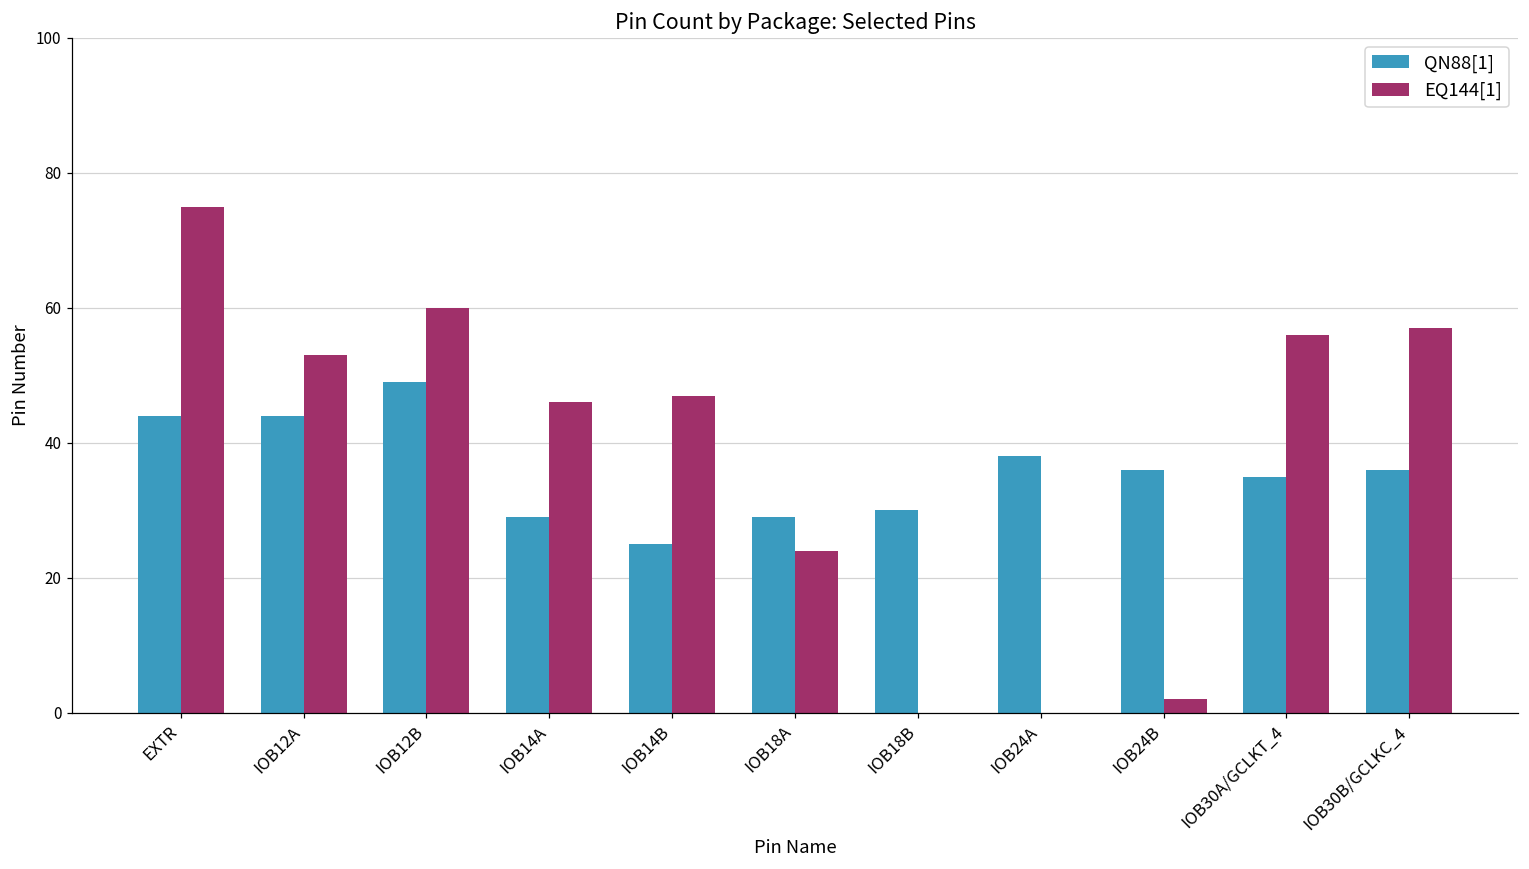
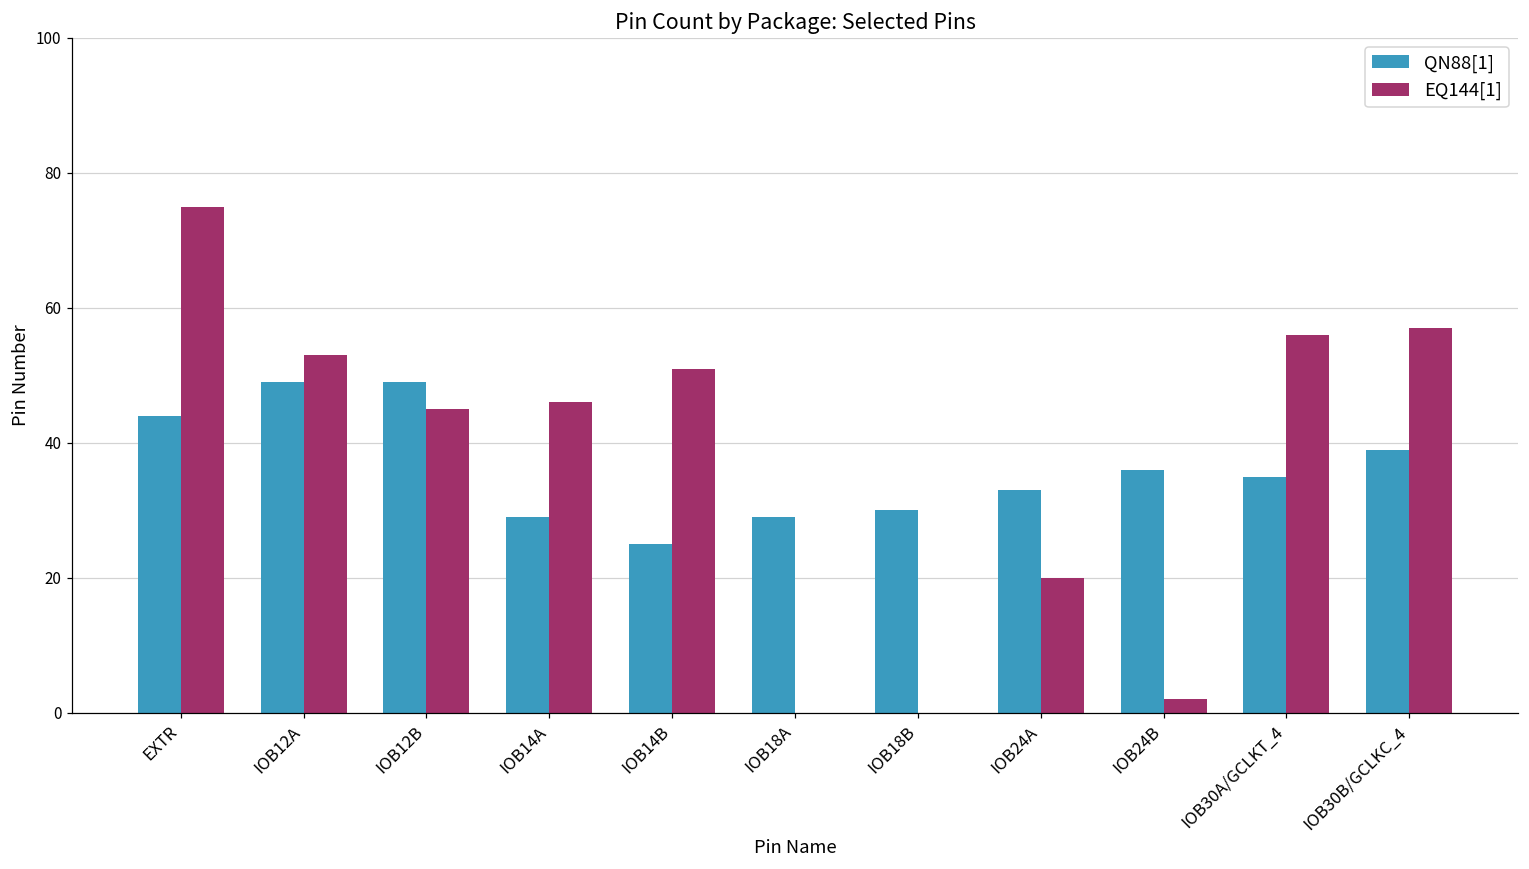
QN88[1], IOB12A: 44 -> 49
EQ144[1], IOB12B: 60 -> 45
EQ144[1], IOB14B: 47 -> 51
EQ144[1], IOB18A: 24 -> 0
QN88[1], IOB24A: 38 -> 33
EQ144[1], IOB24A: 0 -> 20
QN88[1], IOB30B/GCLKC_4: 36 -> 39
